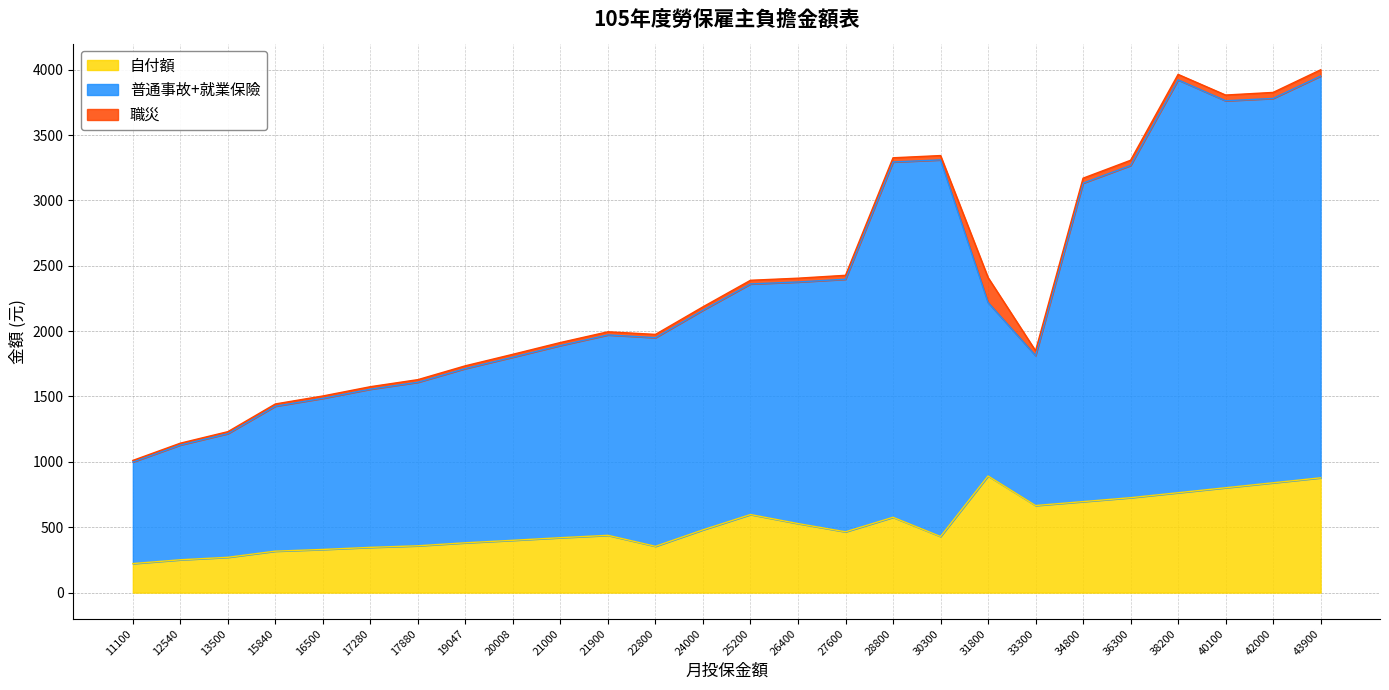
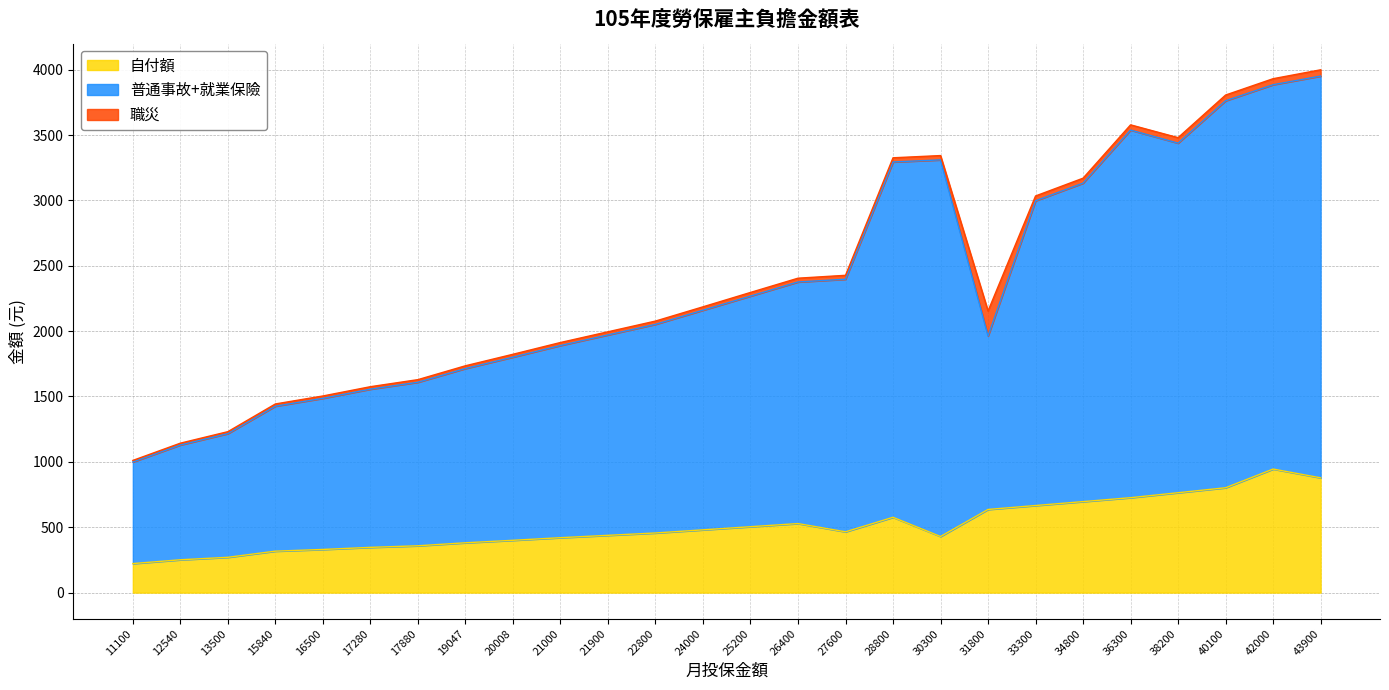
自付額, 22800: 350 -> 460
自付額, 25200: 600 -> 500
自付額, 31800: 890 -> 640
普通事故+就業保險, 33300: 1150 -> 2330
普通事故+就業保險, 36300: 2540 -> 2810
普通事故+就業保險, 38200: 3160 -> 2670
自付額, 42000: 840 -> 950
